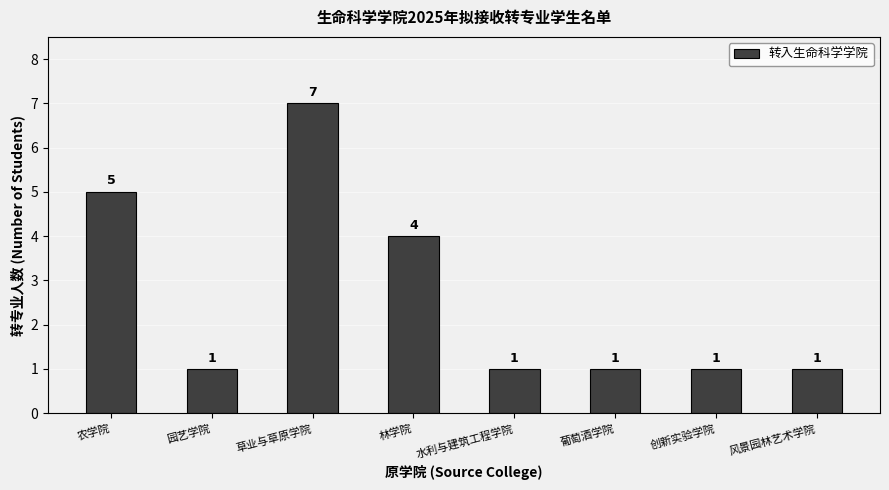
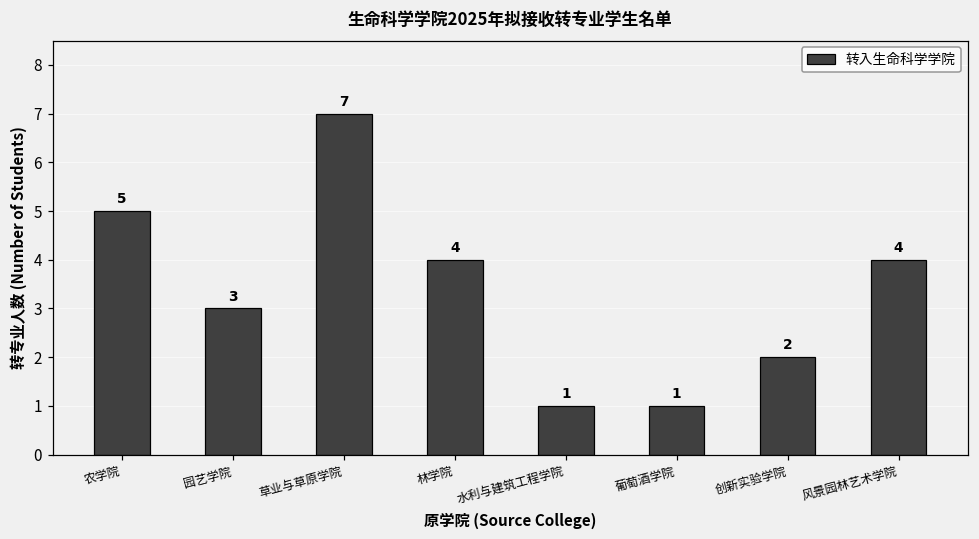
园艺学院: 1 -> 3
创新实验学院: 1 -> 2
风景园林艺术学院: 1 -> 4
